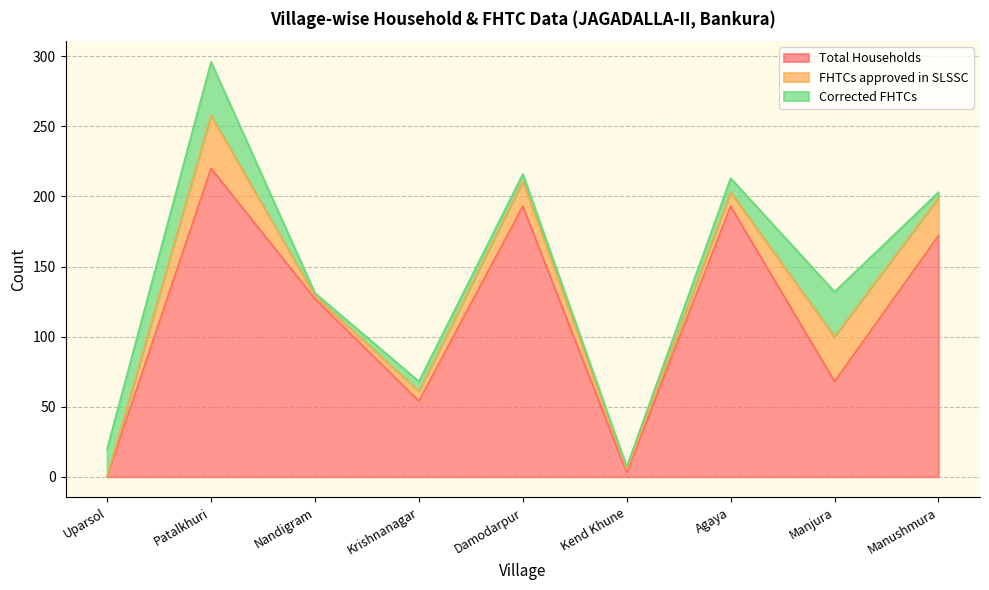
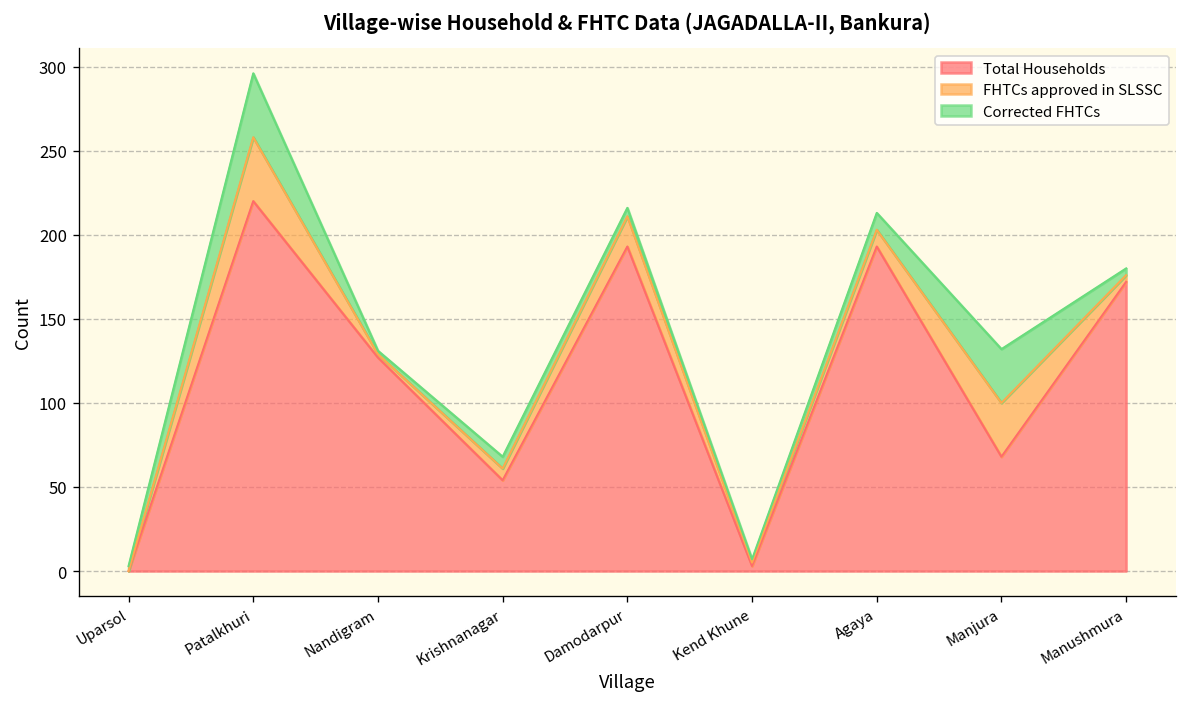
Corrected FHTCs, Uparsol: 20 -> 3
FHTCs approved in SLSSC, Manushmura: 27 -> 4
